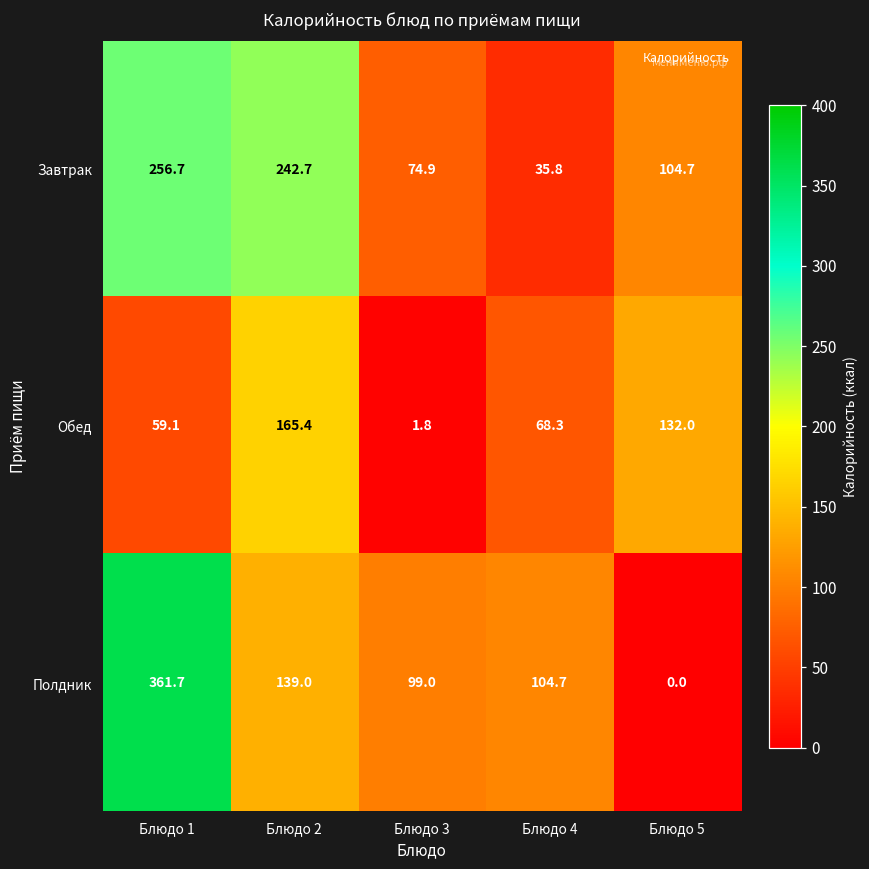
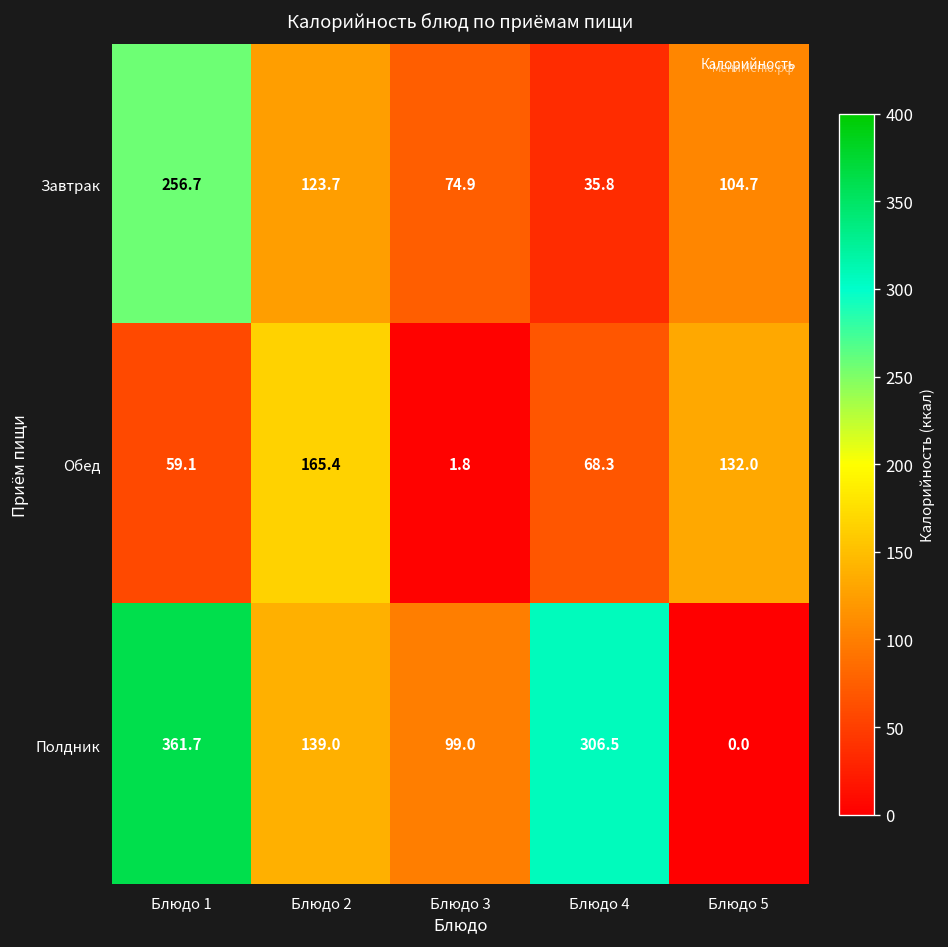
Завтрак, Блюдо 2: 242.7 -> 123.7
Полдник, Блюдо 4: 104.7 -> 306.5
